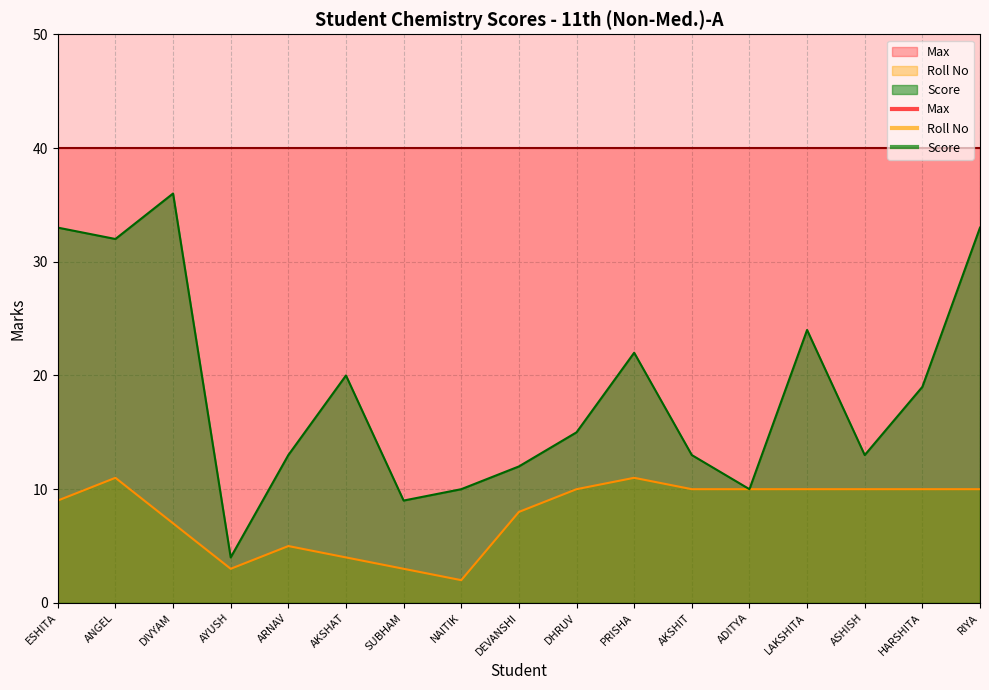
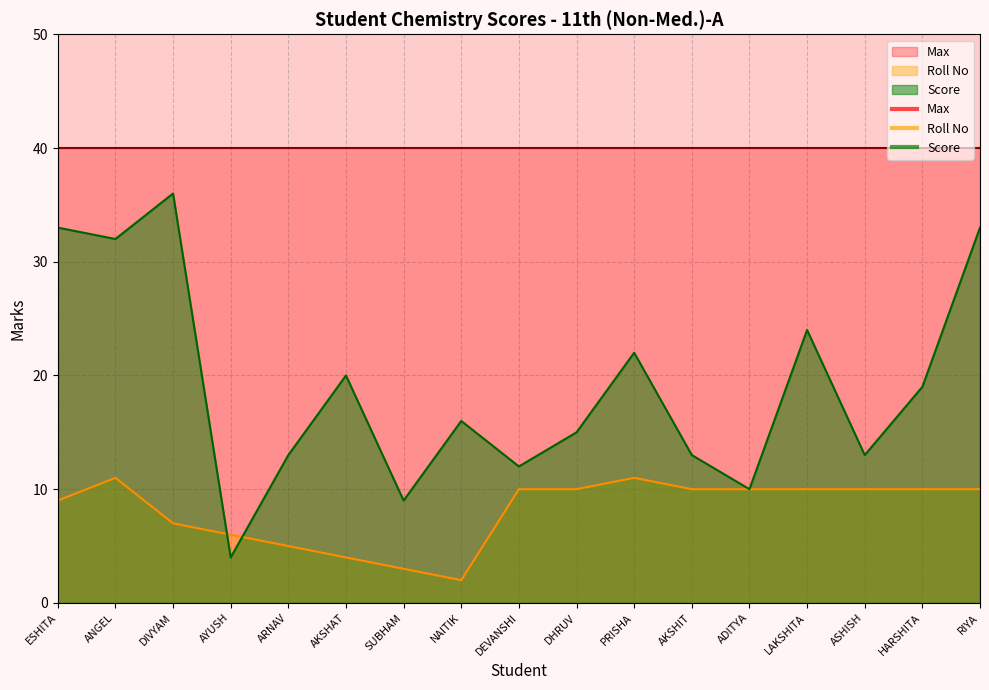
Roll No, AYUSH: 3 -> 6
Score, NAITIK: 10 -> 16
Roll No, DEVANSHI: 8 -> 10
